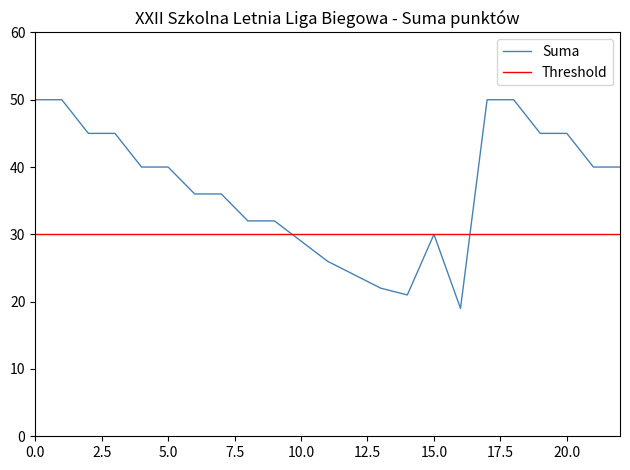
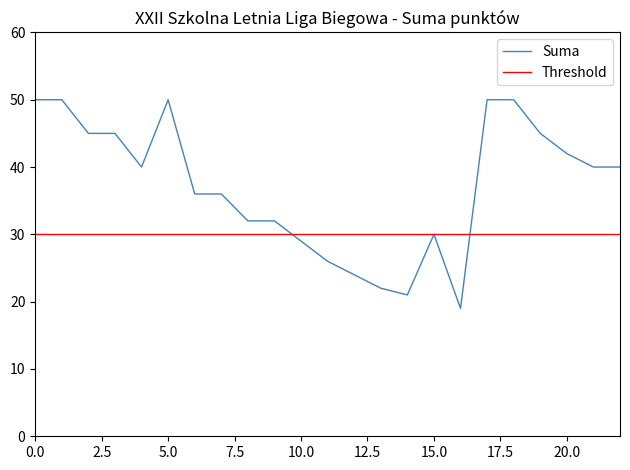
5.0: 40 -> 50
20.0: 45 -> 42
